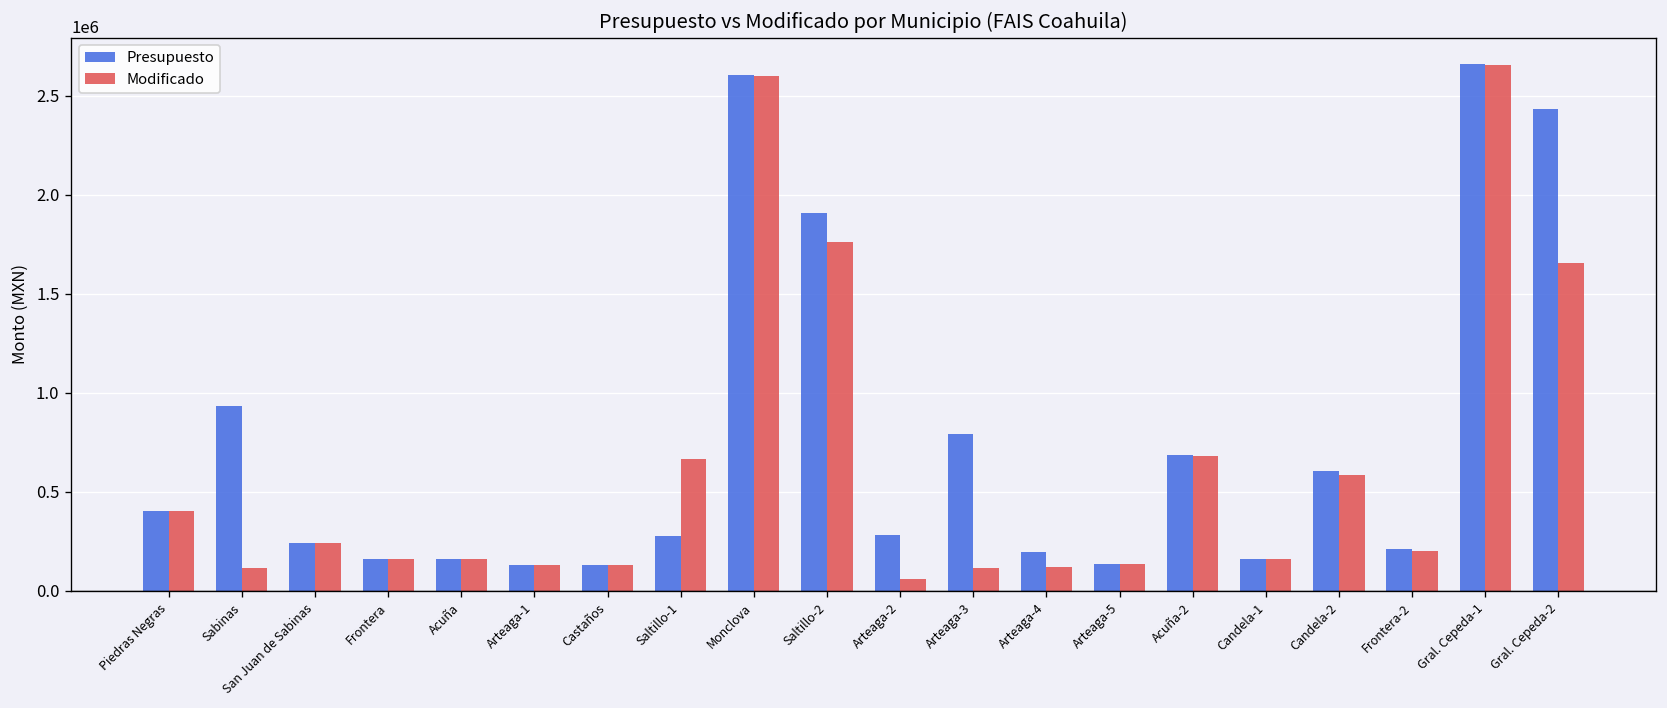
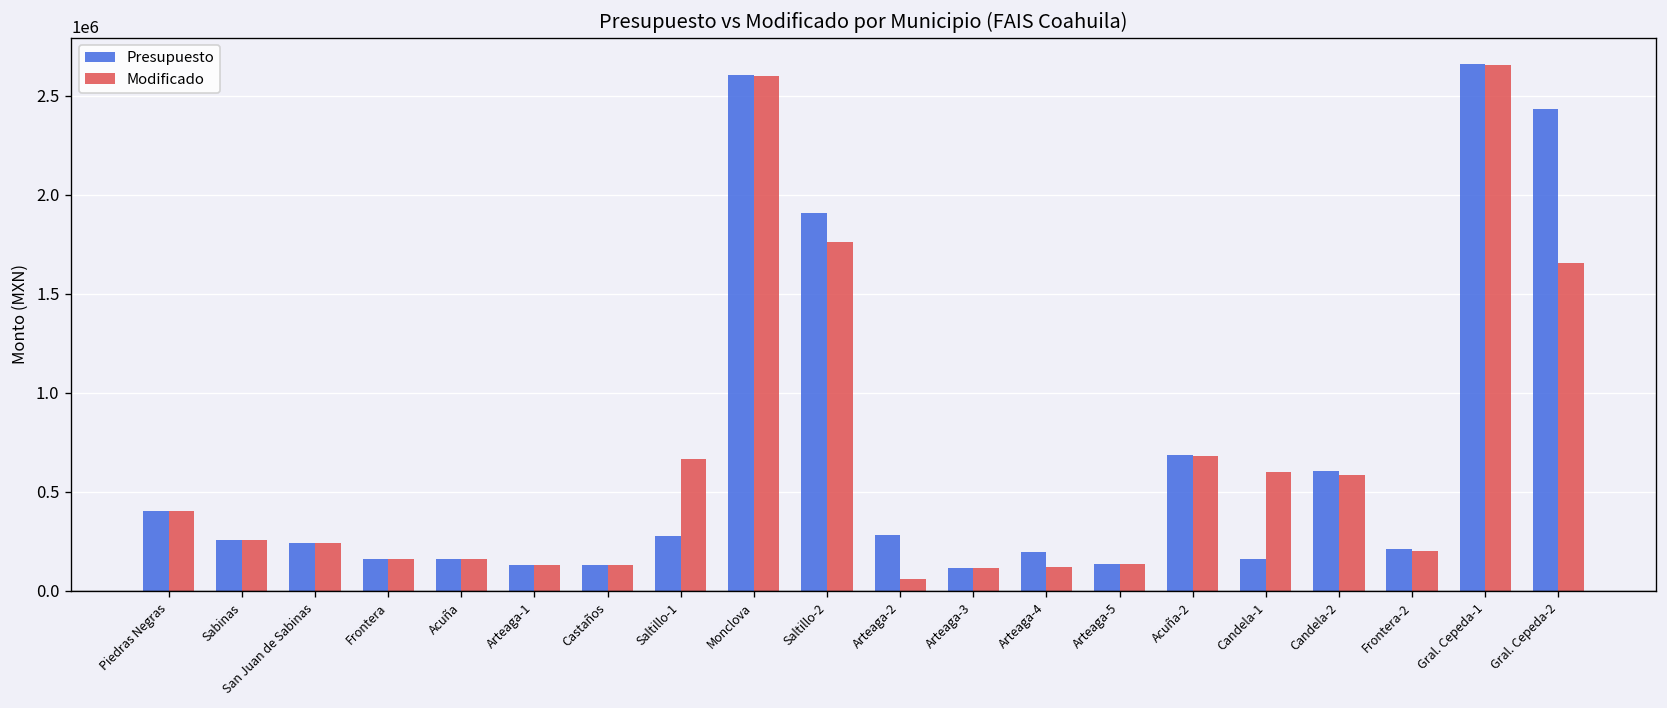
Presupuesto, Sabinas: 930000 -> 260000
Modificado, Sabinas: 110000 -> 260000
Presupuesto, Arteaga-3: 790000 -> 110000
Modificado, Candela-1: 160000 -> 600000
